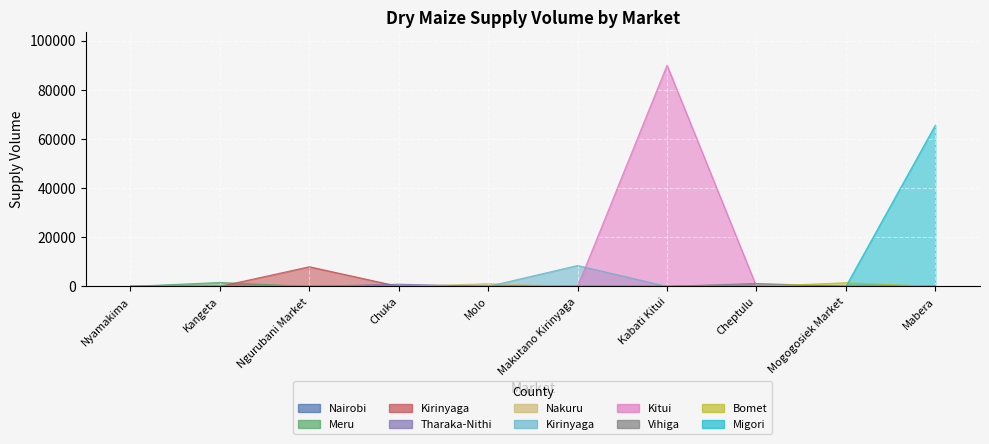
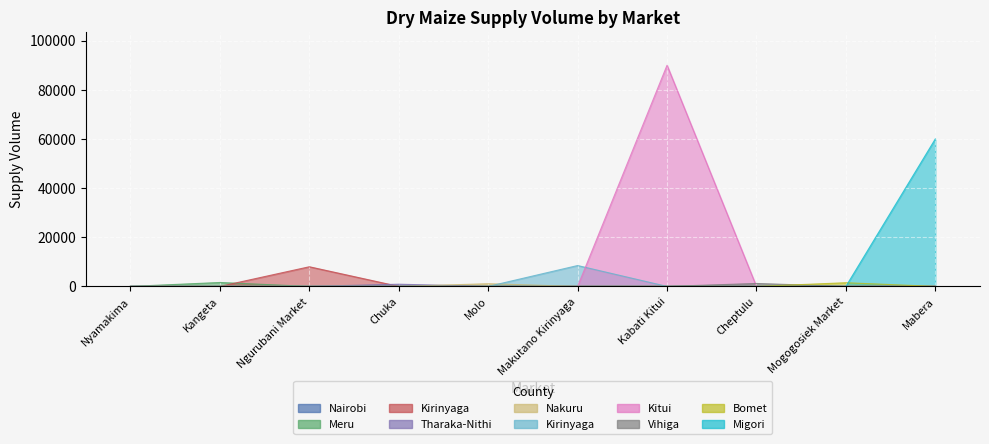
Migori, Mabera: 66000 -> 60000
